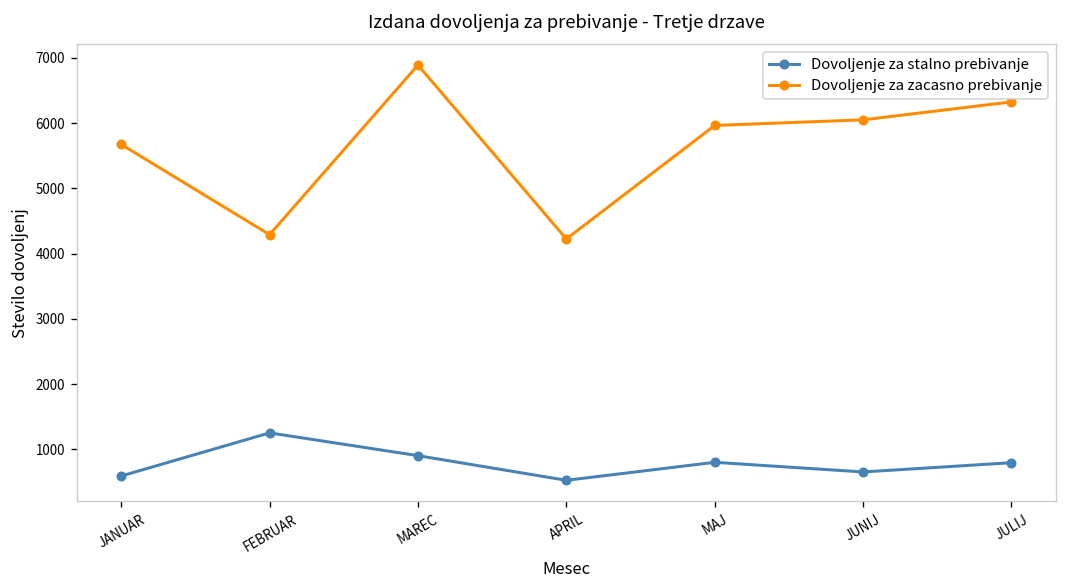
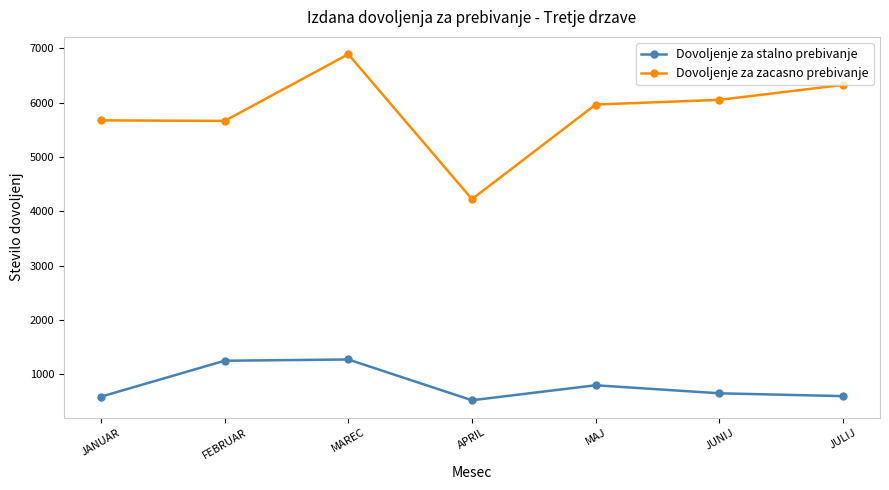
Dovoljenje za zacasno prebivanje, FEBRUAR: 4300 -> 5700
Dovoljenje za stalno prebivanje, MAREC: 900 -> 1300
Dovoljenje za stalno prebivanje, JULIJ: 800 -> 600
